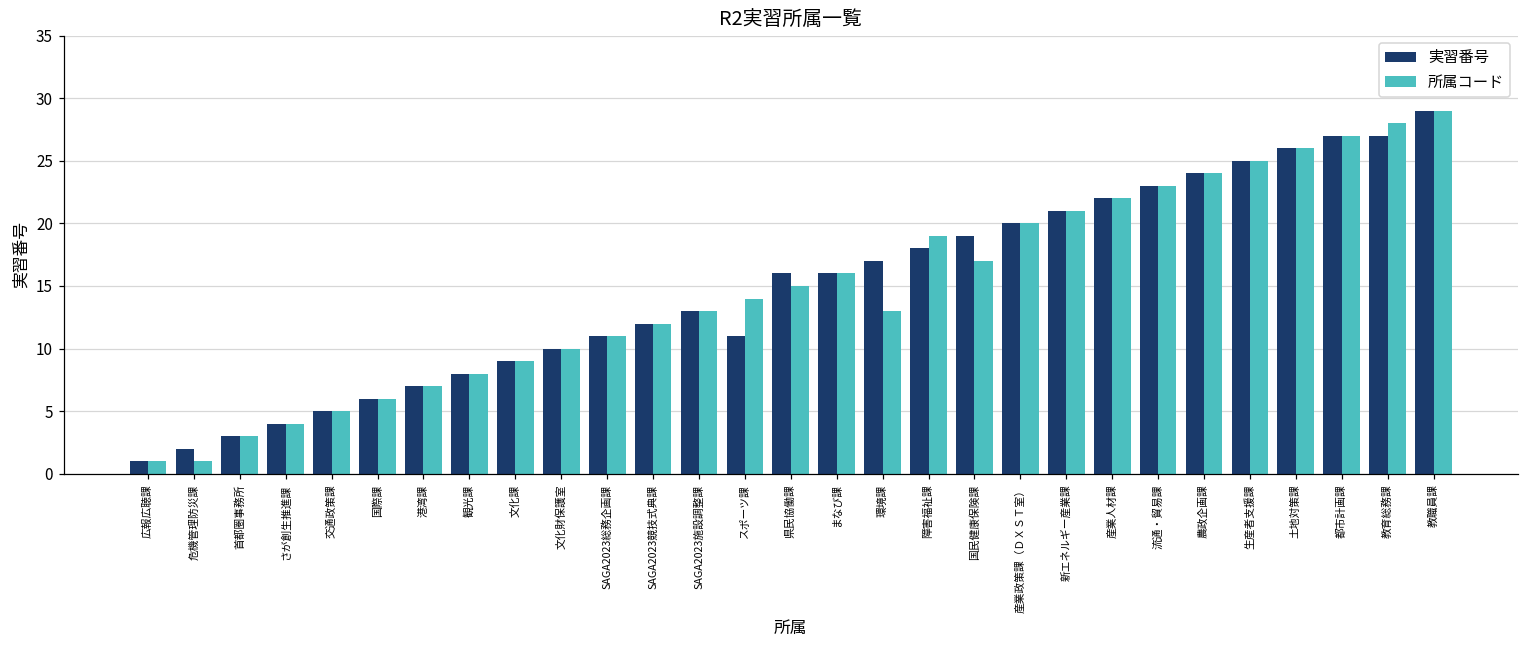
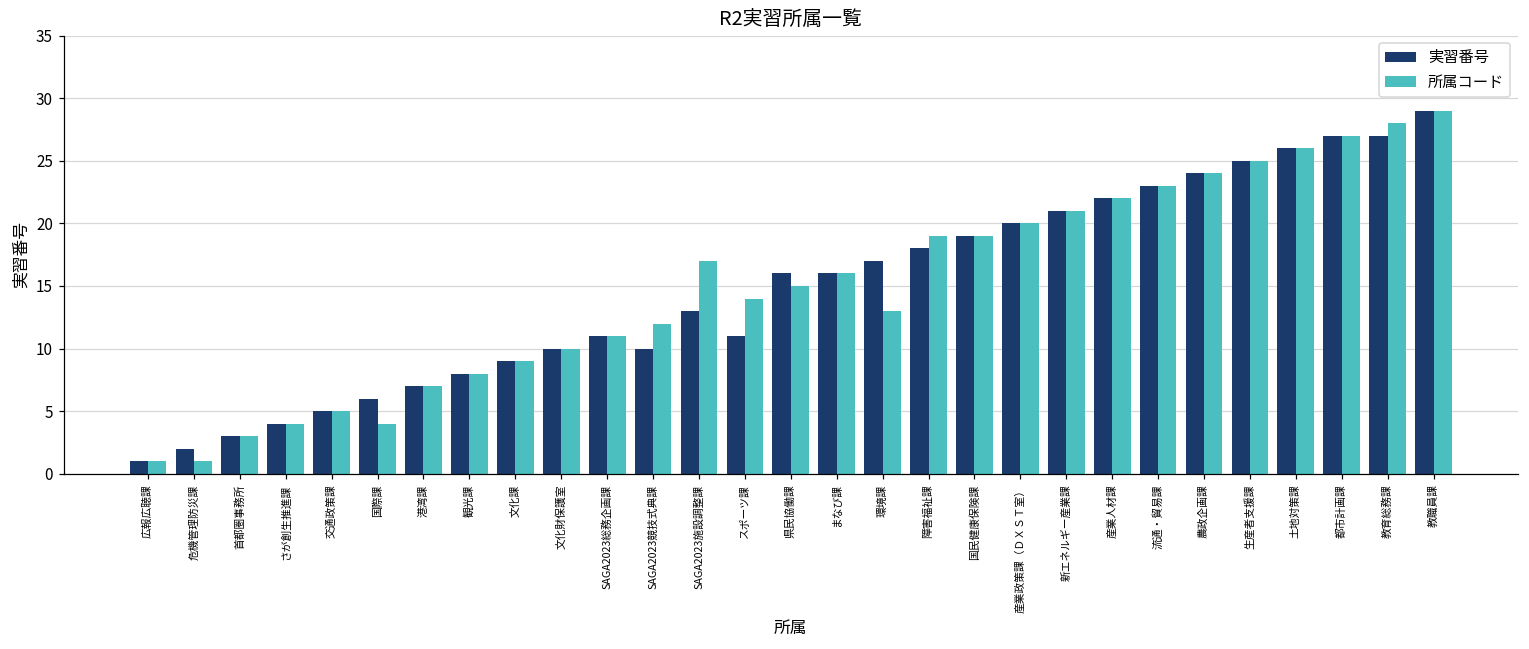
所属コード, 国際課: 6 -> 4
実習番号, SAGA2023競技式典課: 12 -> 10
所属コード, SAGA2023施設調整課: 13 -> 17
所属コード, 国民健康保険課: 17 -> 19
